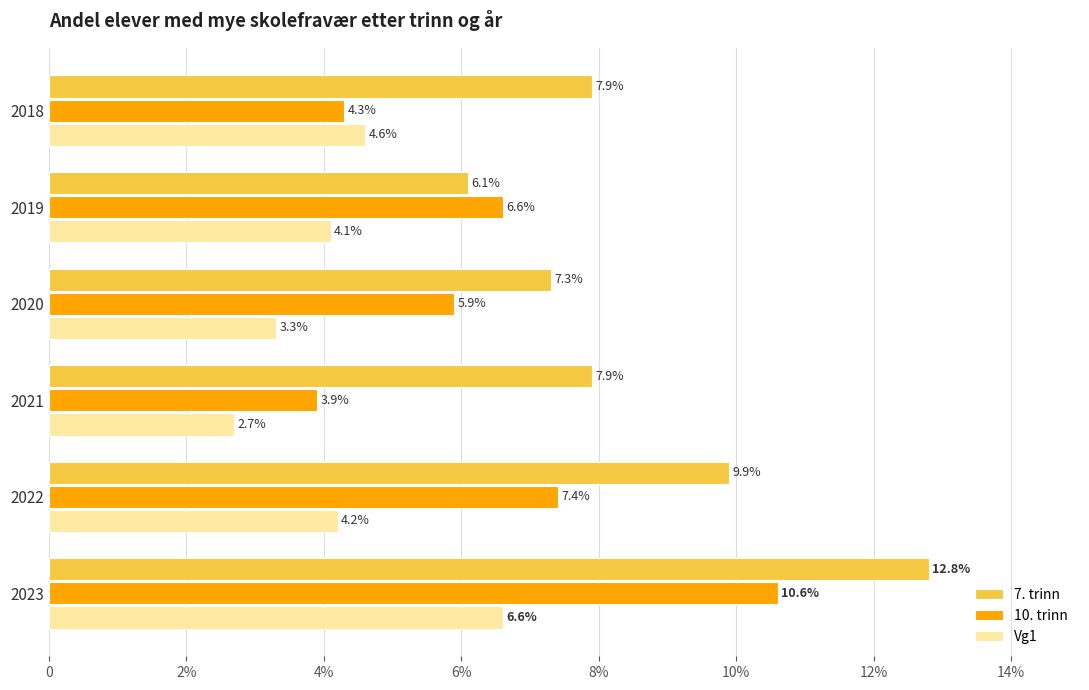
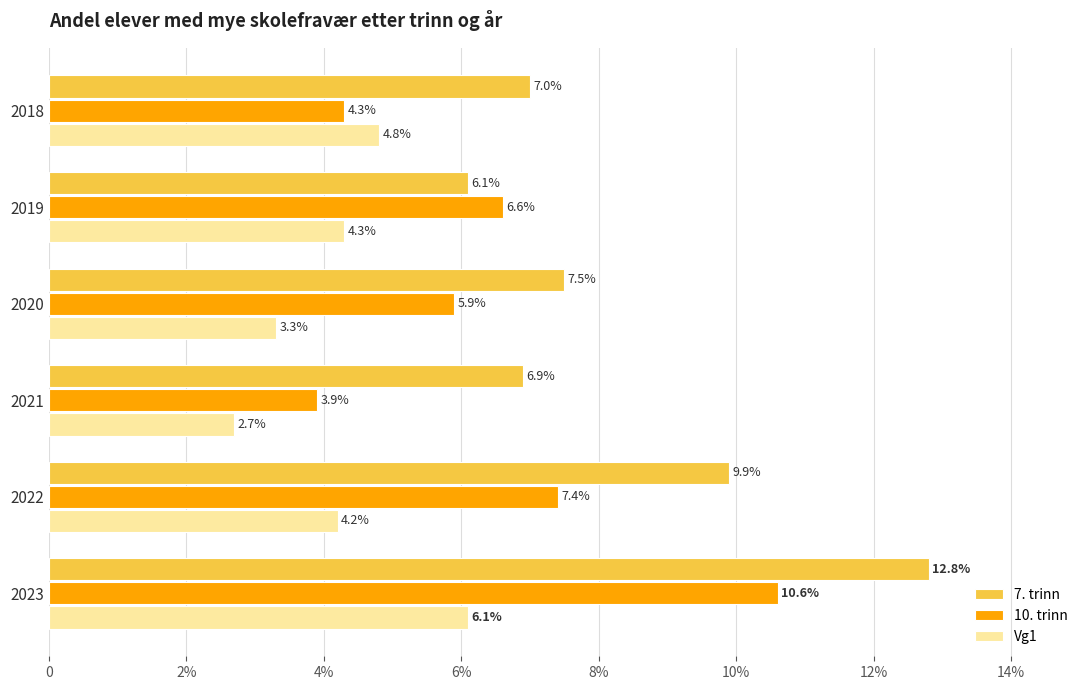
7. trinn, 2018: 7.9% -> 7.0%
Vg1, 2018: 4.6% -> 4.8%
Vg1, 2019: 4.1% -> 4.3%
7. trinn, 2020: 7.3% -> 7.5%
7. trinn, 2021: 7.9% -> 6.9%
Vg1, 2023: 6.6% -> 6.1%
